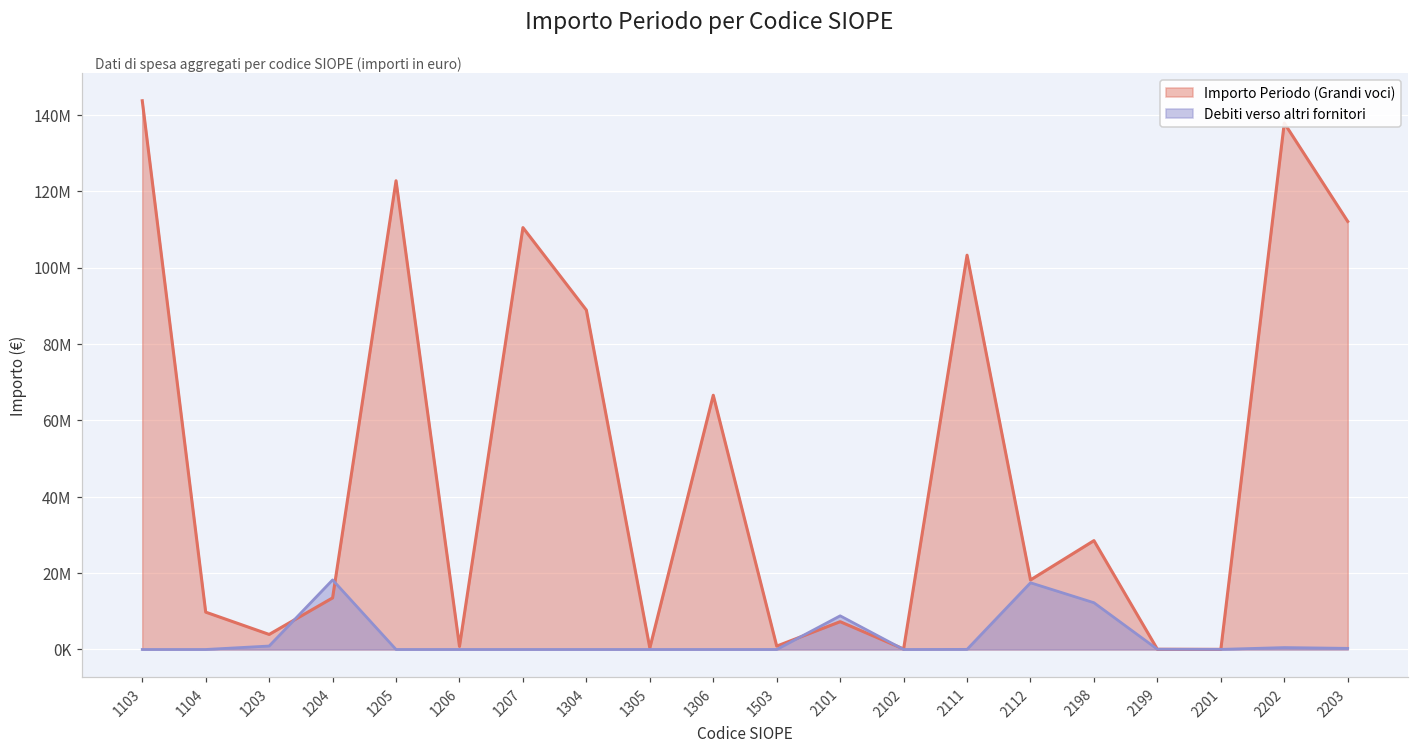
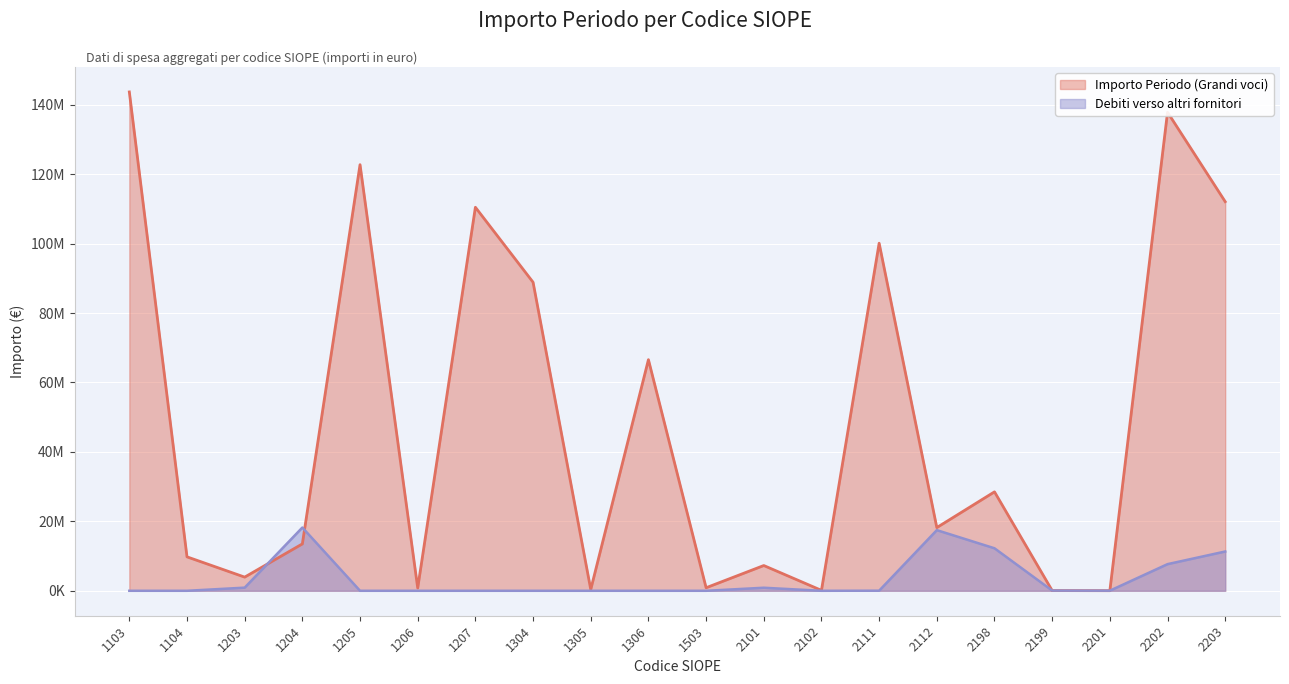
Debiti verso altri fornitori, 2101: 9000000 -> 1000000
Importo Periodo (Grandi voci), 2111: 103000000 -> 100000000
Debiti verso altri fornitori, 2202: 0 -> 8000000
Debiti verso altri fornitori, 2203: 0 -> 11000000
